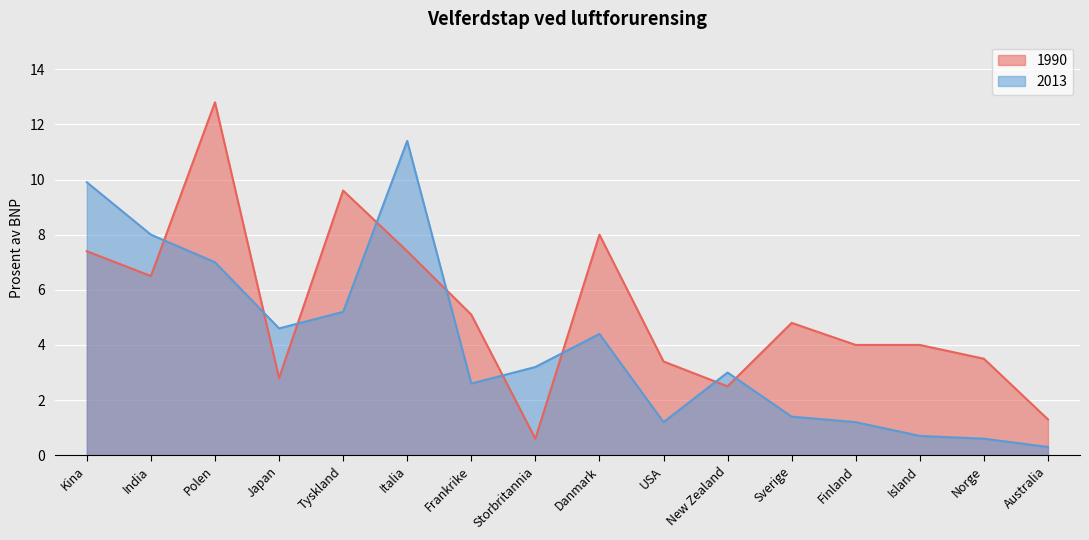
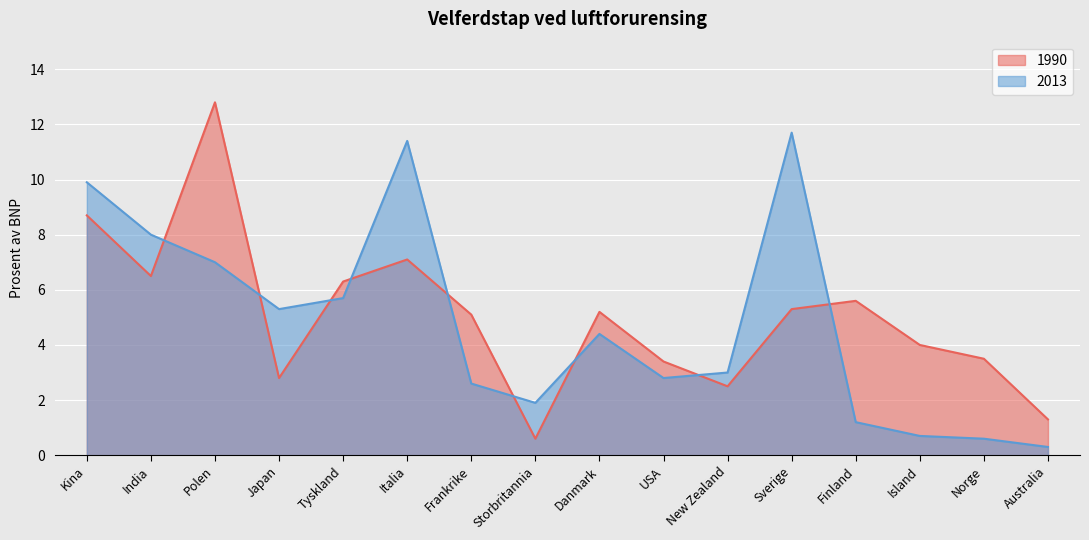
1990, Kina: 7.4 -> 8.7
2013, Japan: 4.6 -> 5.3
1990, Tyskland: 9.6 -> 6.3
2013, Tyskland: 5.2 -> 5.7
1990, Italia: 7.4 -> 7.1
2013, Storbritannia: 3.2 -> 1.9
1990, Danmark: 8.0 -> 5.2
2013, USA: 1.2 -> 2.8
1990, Sverige: 4.8 -> 5.3
2013, Sverige: 1.4 -> 11.7
1990, Finland: 4.0 -> 5.6
